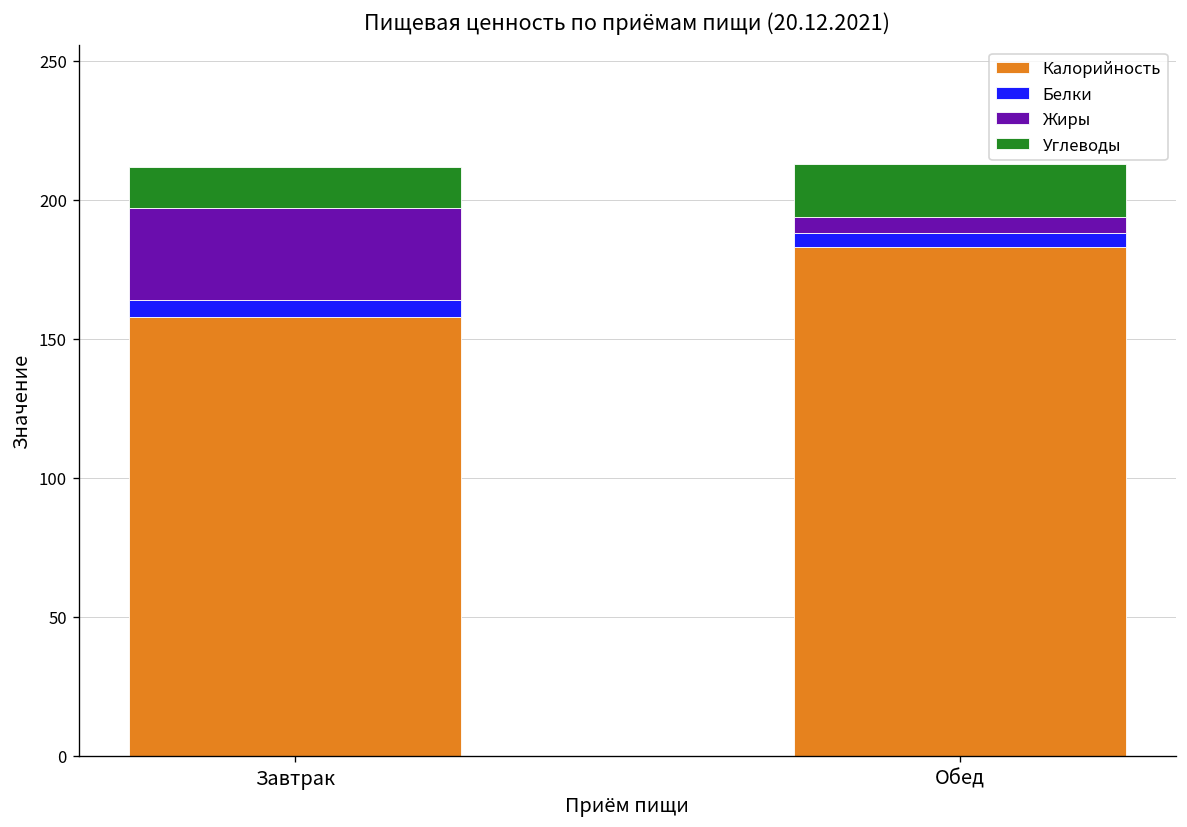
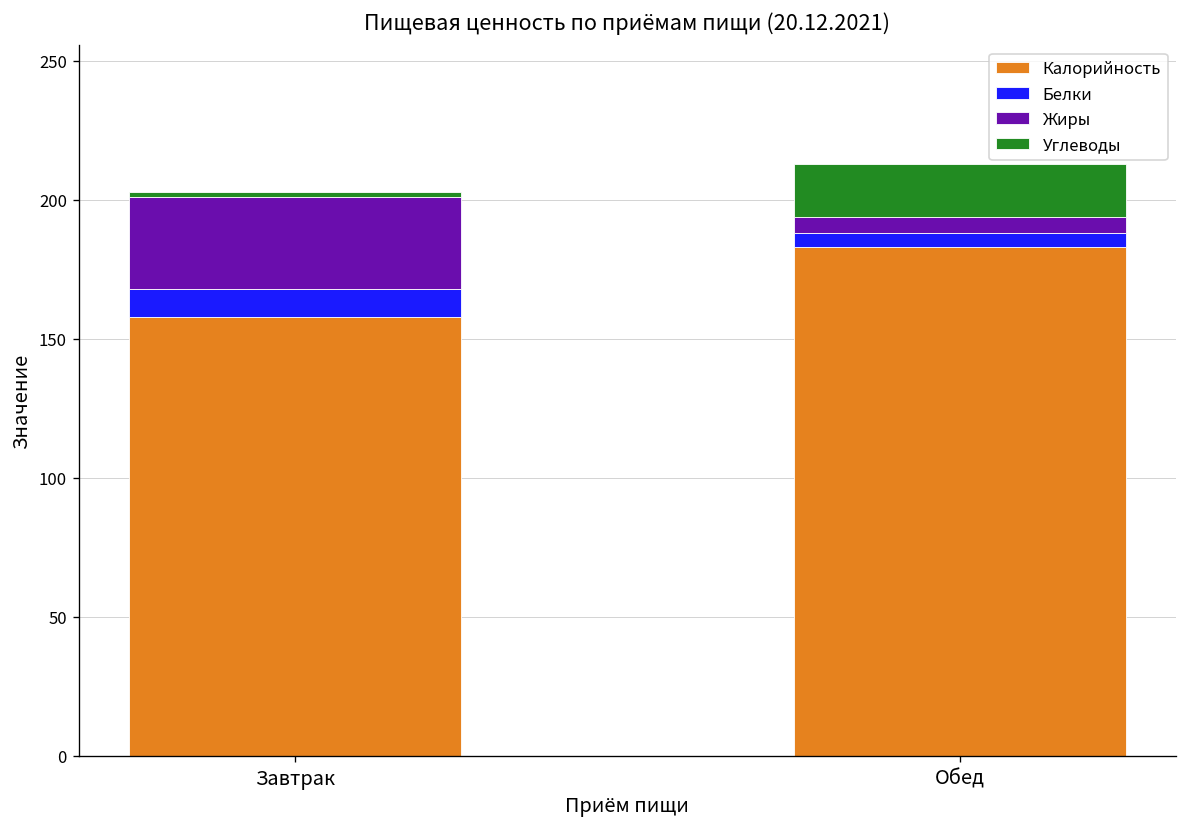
Белки, Завтрак: 6 -> 10
Углеводы, Завтрак: 15 -> 2
